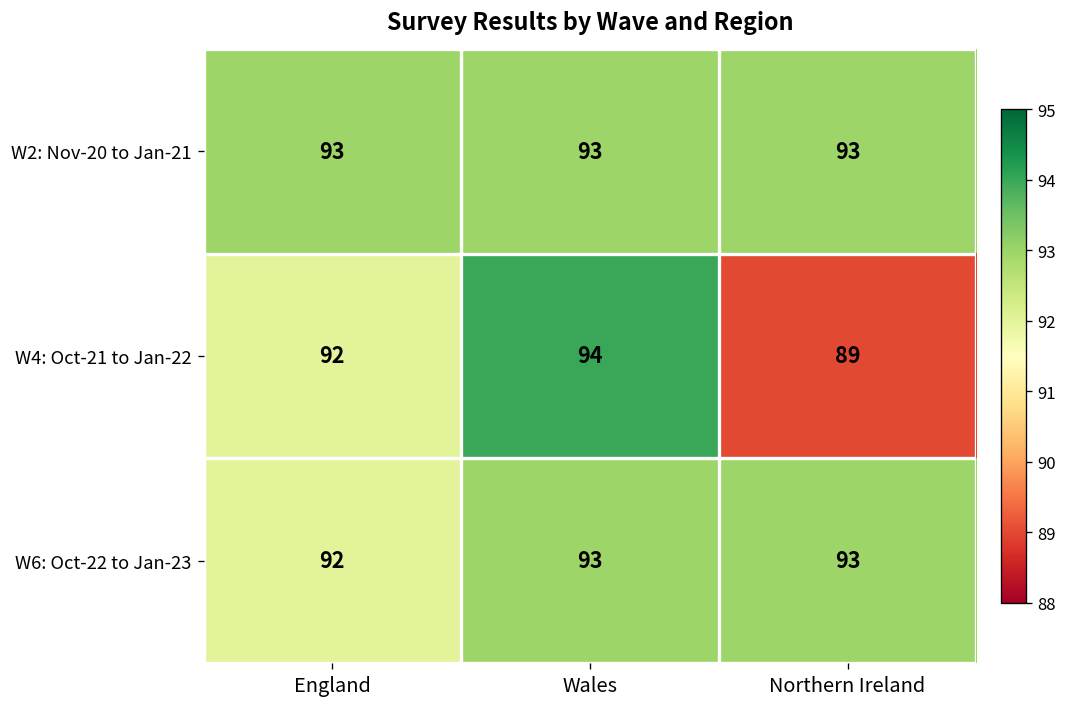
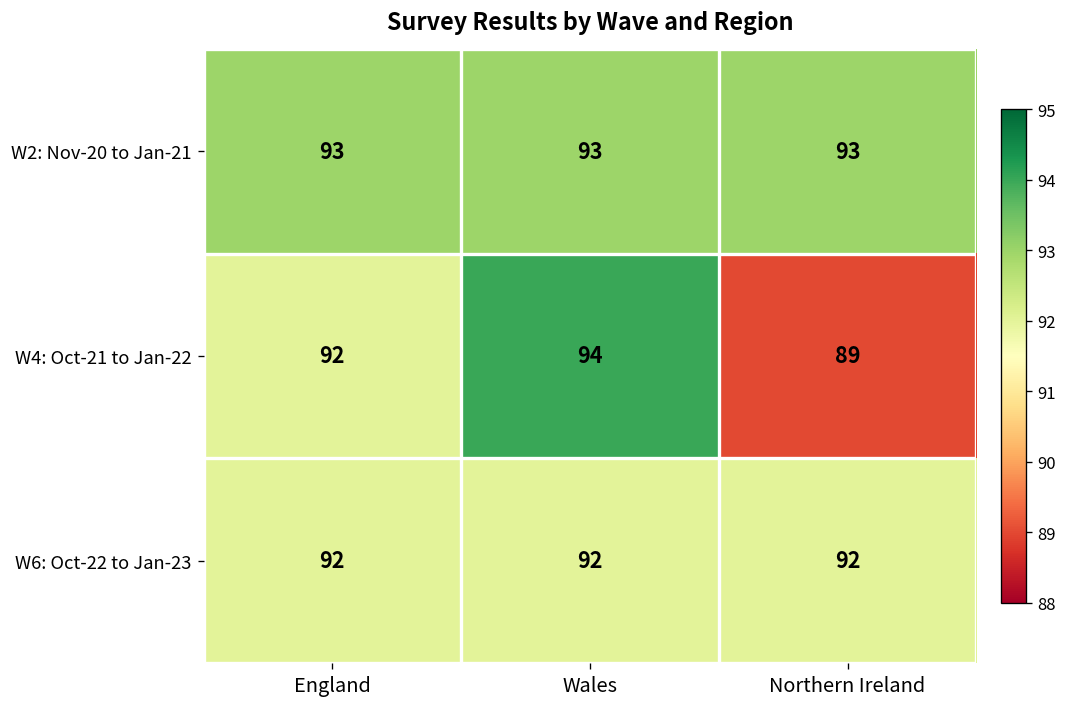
W6: Oct-22 to Jan-23, Wales: 93 -> 92
W6: Oct-22 to Jan-23, Northern Ireland: 93 -> 92
